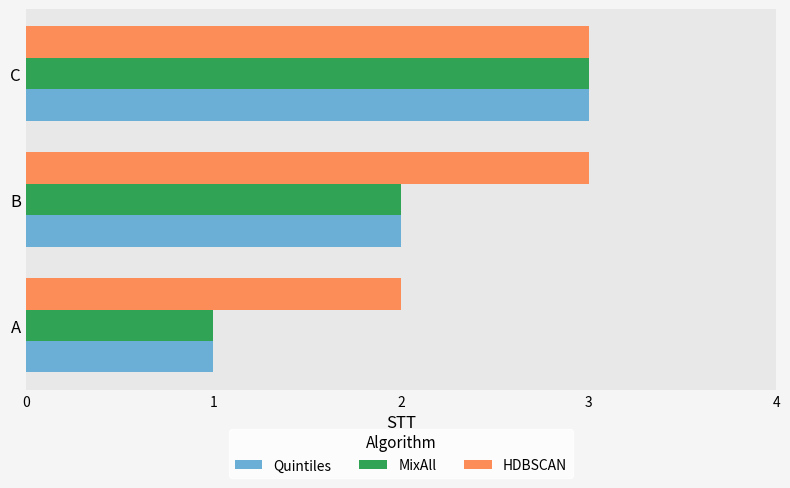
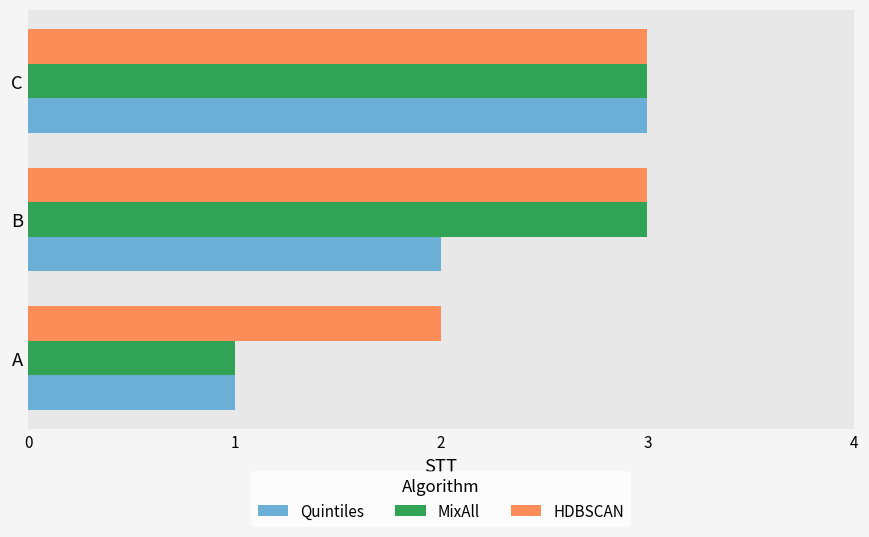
MixAll, B: 2 -> 3
